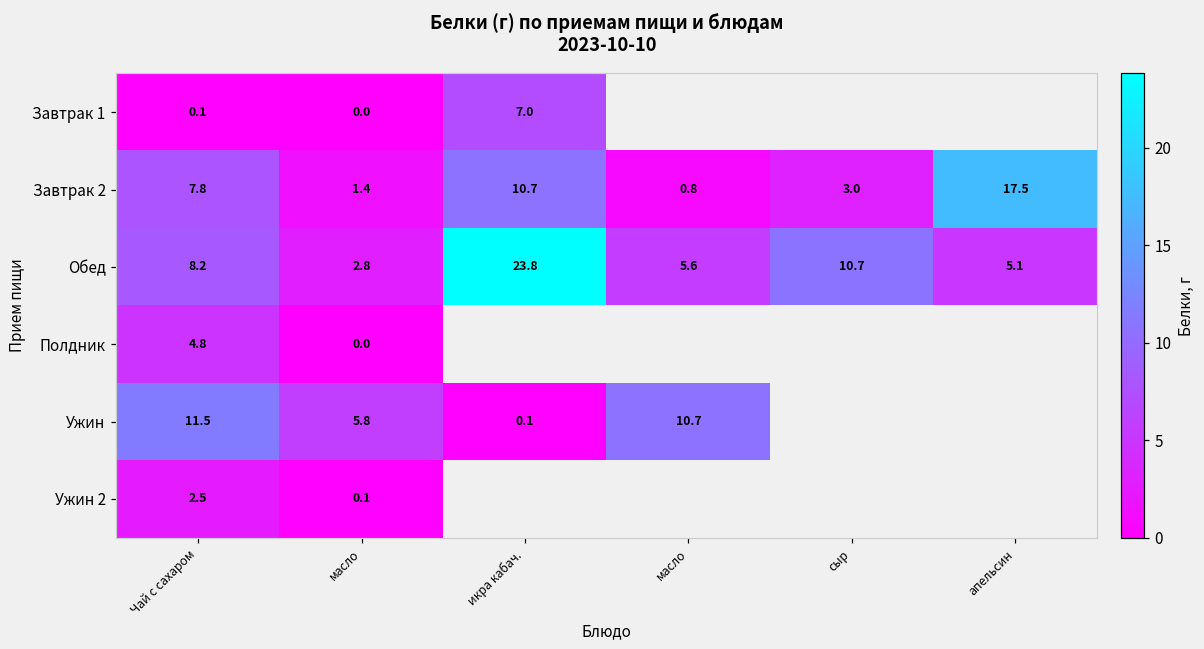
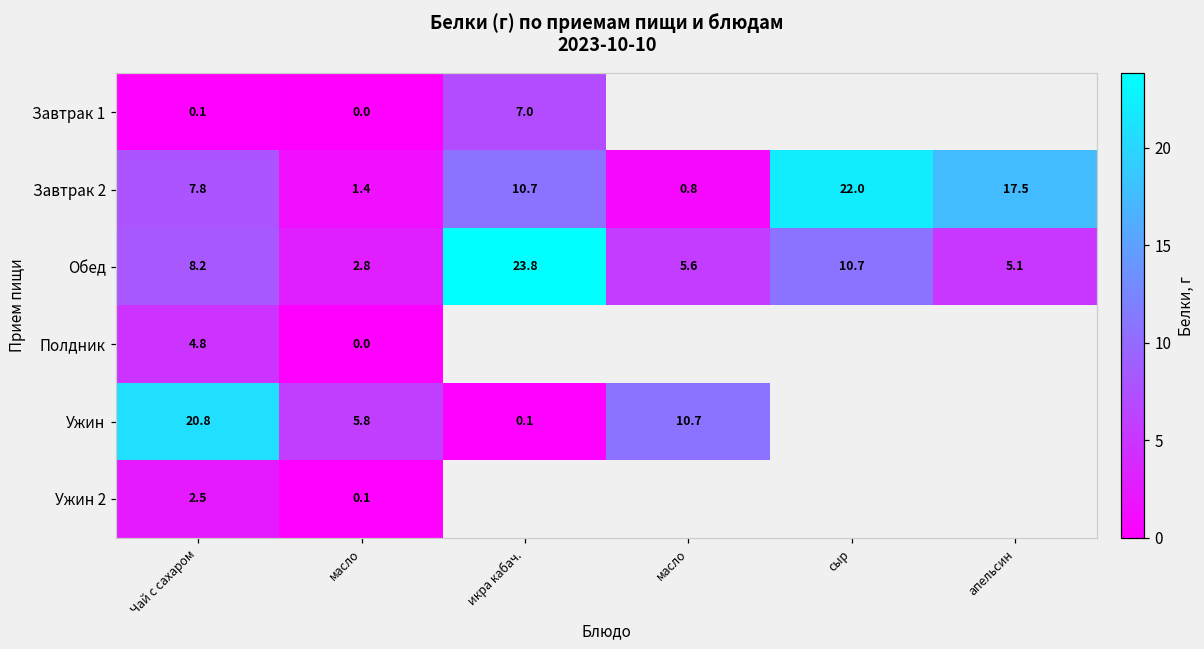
Завтрак 2, сыр: 3.0 -> 22.0
Ужин, Чай с сахаром: 11.5 -> 20.8
